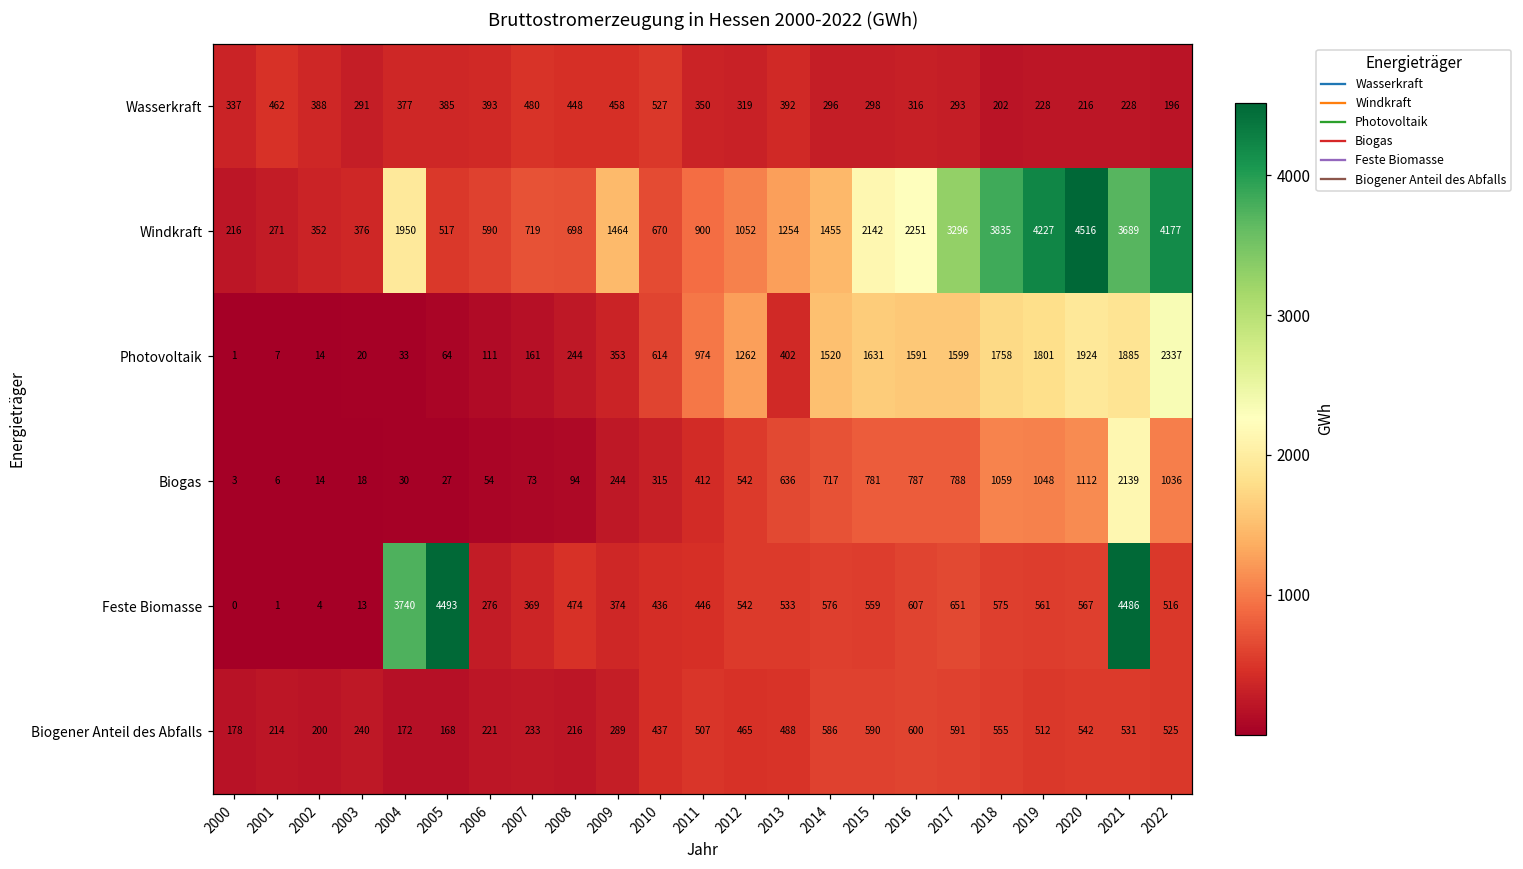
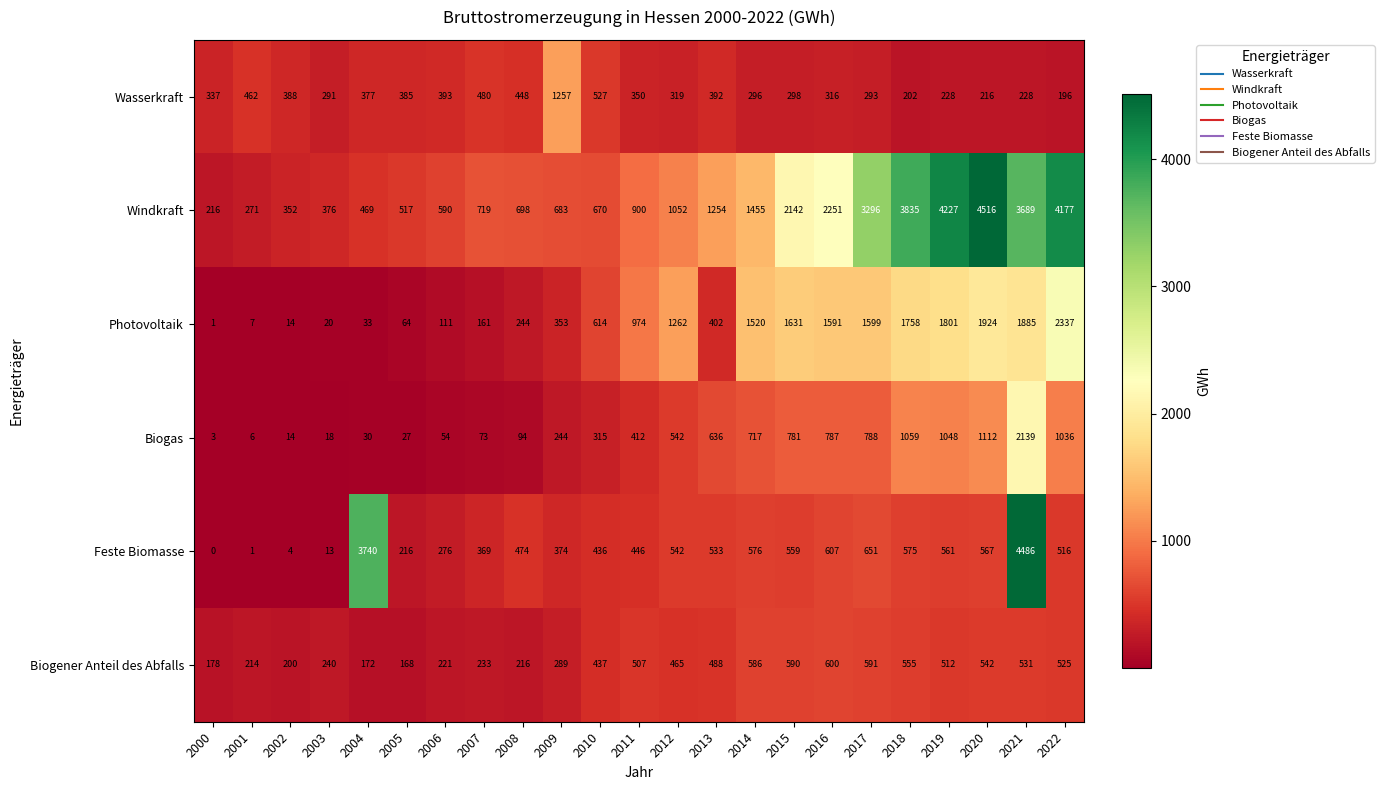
Wasserkraft, 2009: 458 -> 1257
Windkraft, 2004: 1950 -> 469
Windkraft, 2009: 1464 -> 683
Feste Biomasse, 2005: 4493 -> 216
